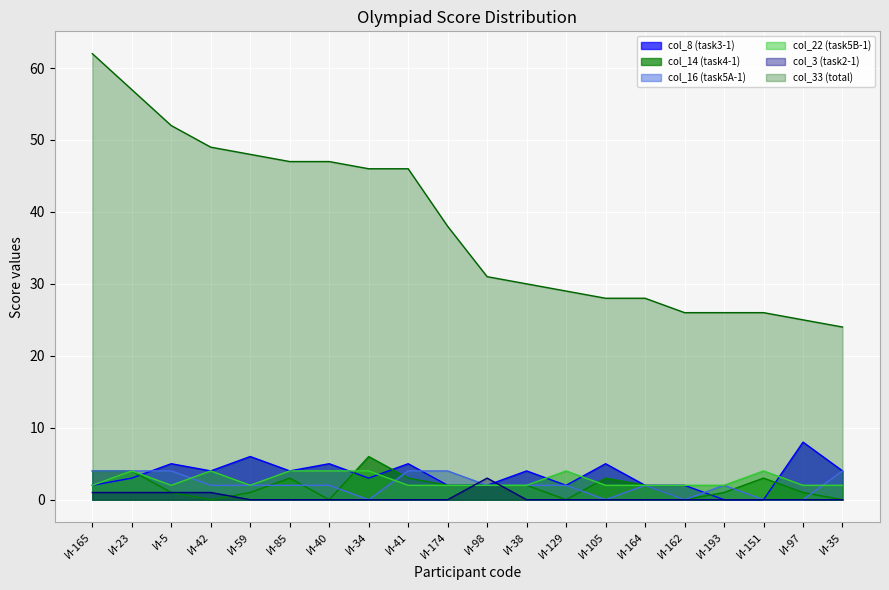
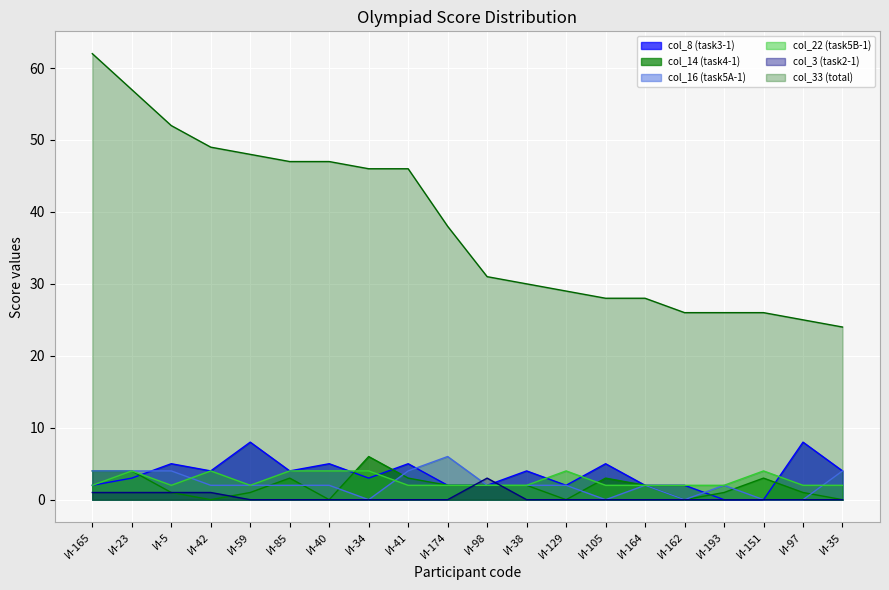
col_8 (task3-1), И-59: 6 -> 8
col_16 (task5A-1), И-174: 4 -> 6
